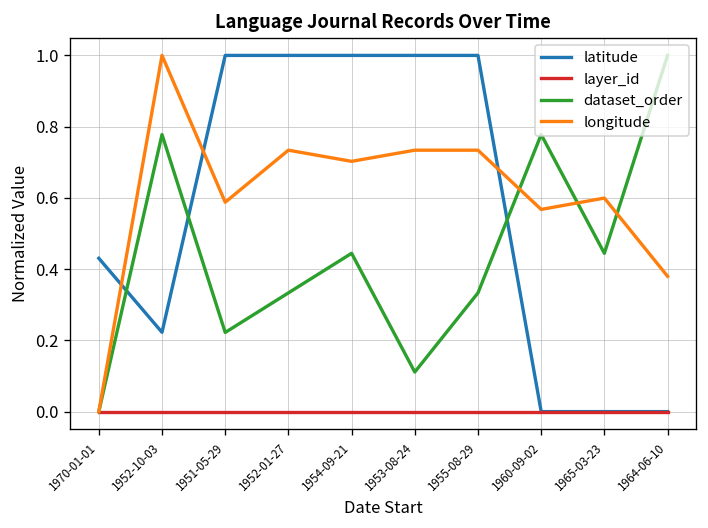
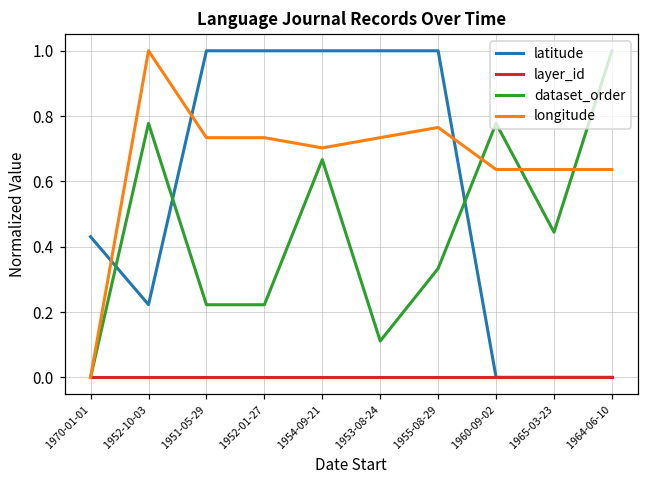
longitude, 1951-05-29: 0.59 -> 0.73
dataset_order, 1952-01-27: 0.33 -> 0.22
dataset_order, 1954-09-21: 0.44 -> 0.67
longitude, 1955-08-29: 0.73 -> 0.77
longitude, 1960-09-02: 0.57 -> 0.64
longitude, 1965-03-23: 0.60 -> 0.64
longitude, 1964-06-10: 0.38 -> 0.64
